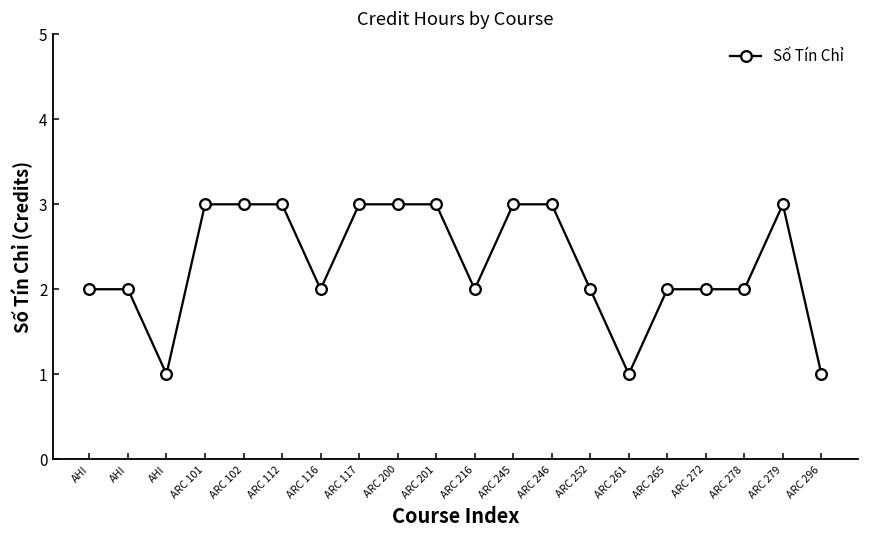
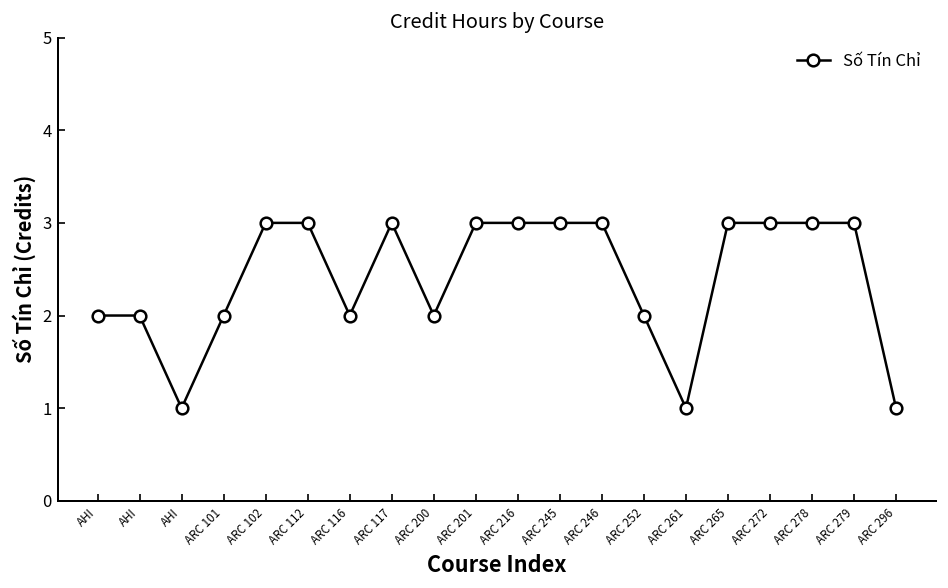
ARC 101: 3 -> 2
ARC 200: 3 -> 2
ARC 216: 2 -> 3
ARC 265: 2 -> 3
ARC 272: 2 -> 3
ARC 278: 2 -> 3
